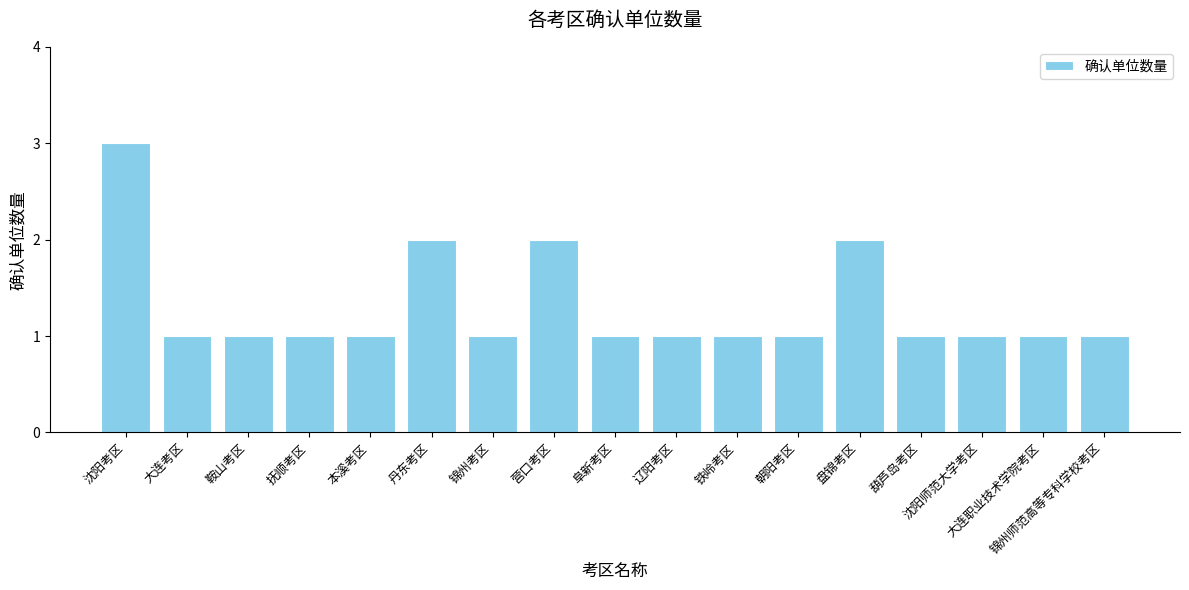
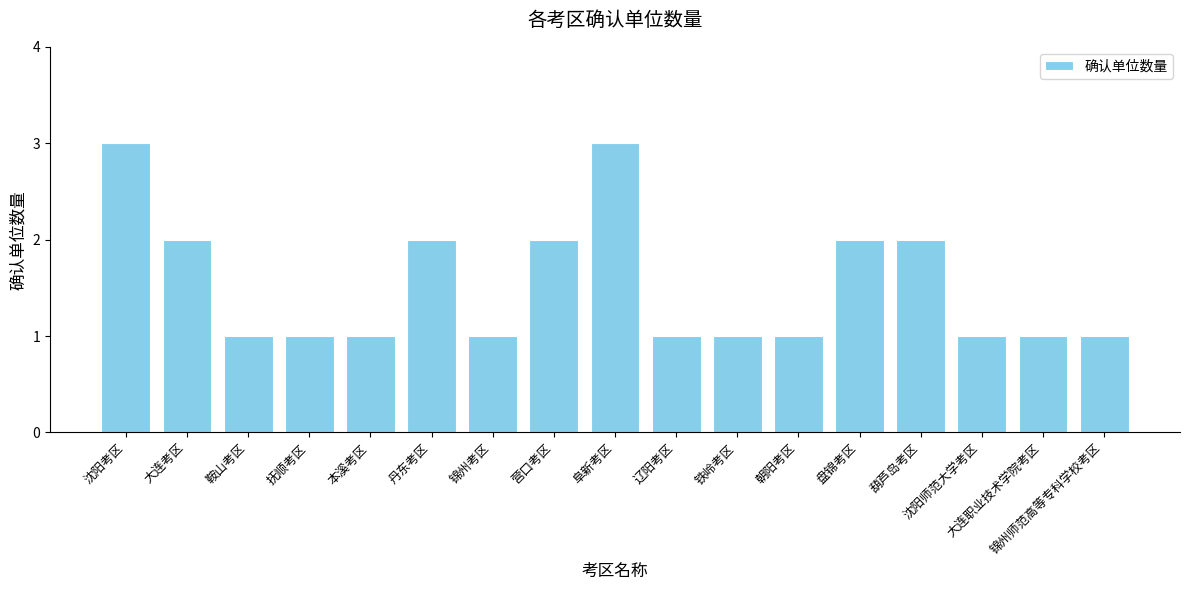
大连考区: 1 -> 2
阜新考区: 1 -> 3
葫芦岛考区: 1 -> 2
